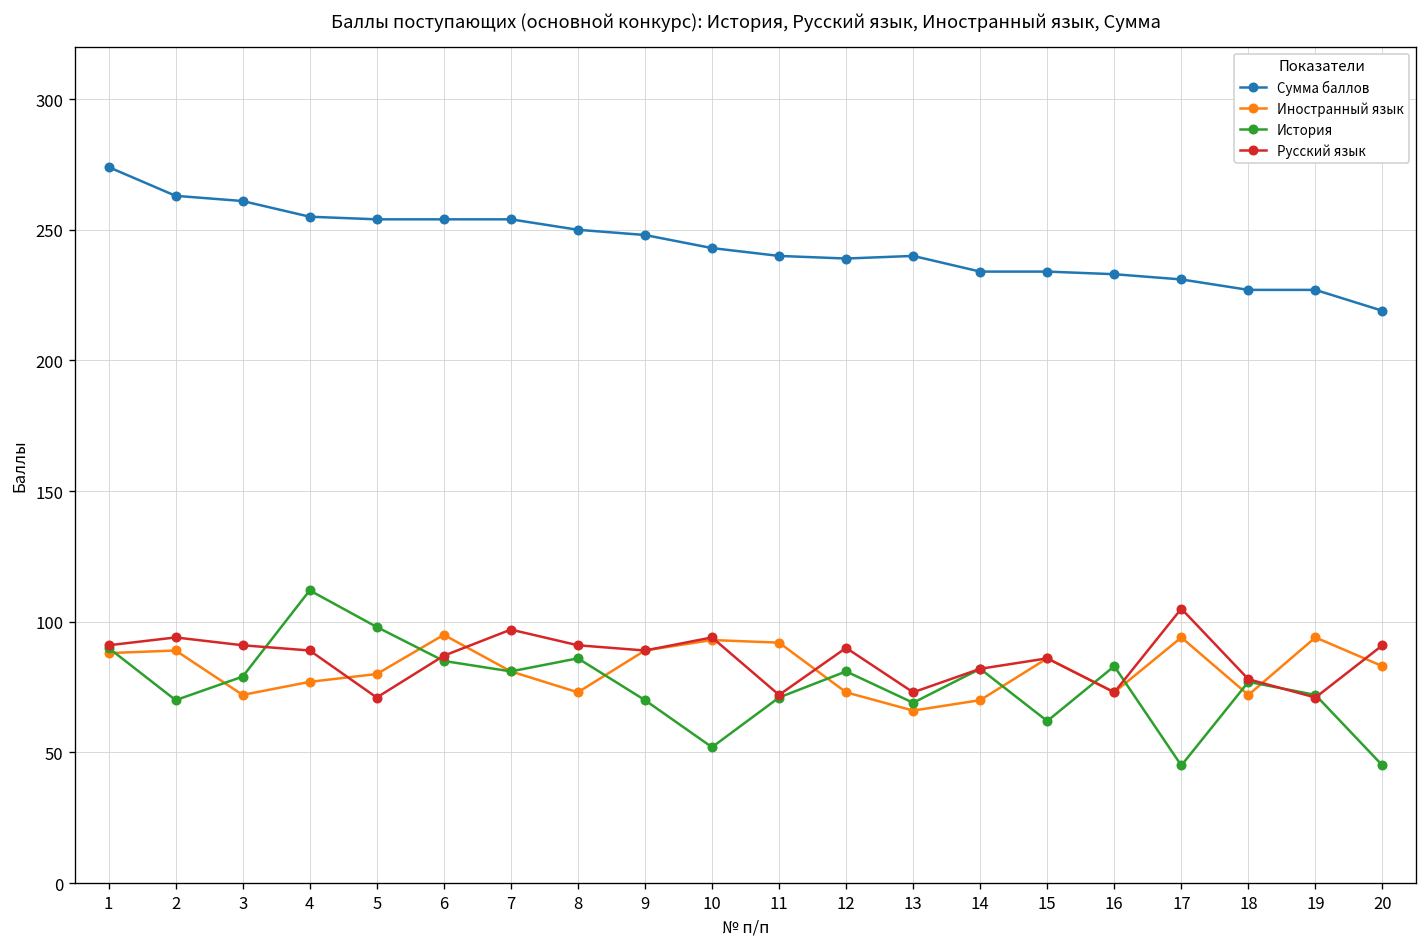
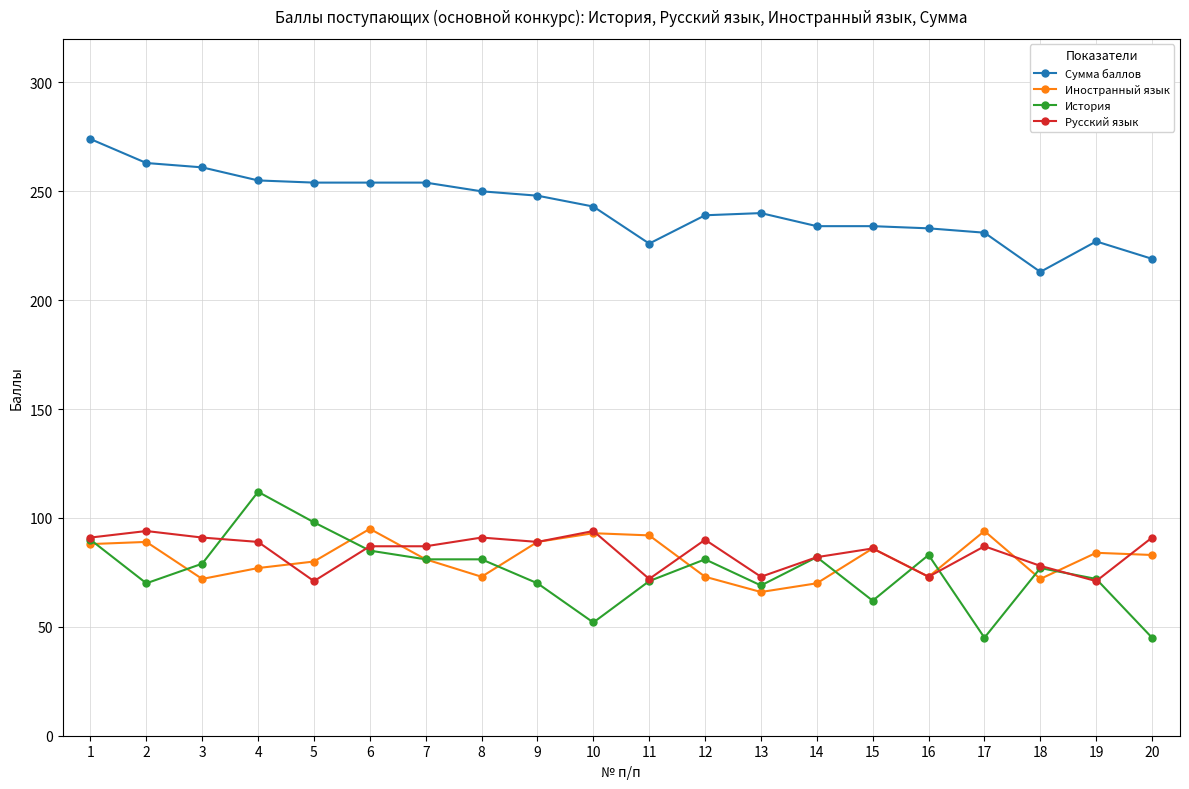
Русский язык, 7: 97 -> 87
История, 8: 86 -> 81
Сумма баллов, 11: 240 -> 226
Русский язык, 17: 105 -> 87
Сумма баллов, 18: 227 -> 213
Иностранный язык, 19: 94 -> 84
